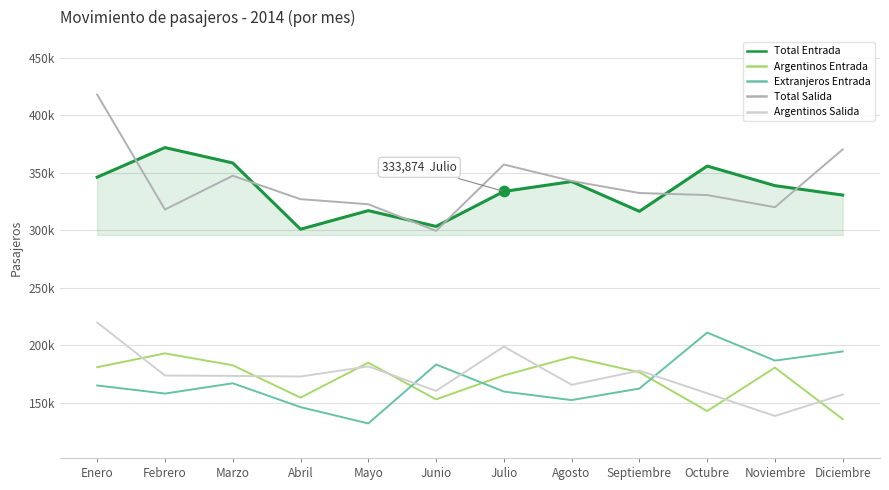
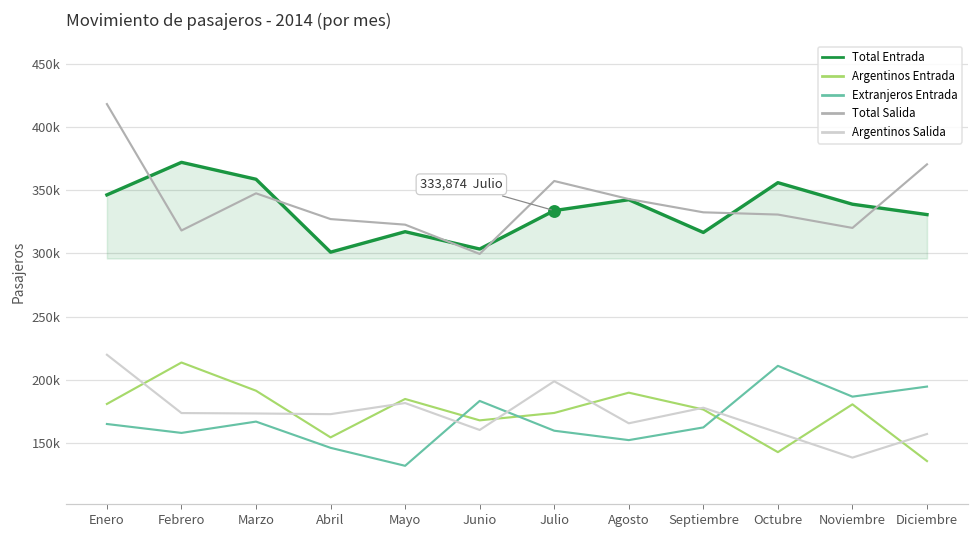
Argentinos Entrada, Febrero: 193000 -> 214000
Argentinos Entrada, Marzo: 183000 -> 192000
Argentinos Entrada, Junio: 153000 -> 168000
